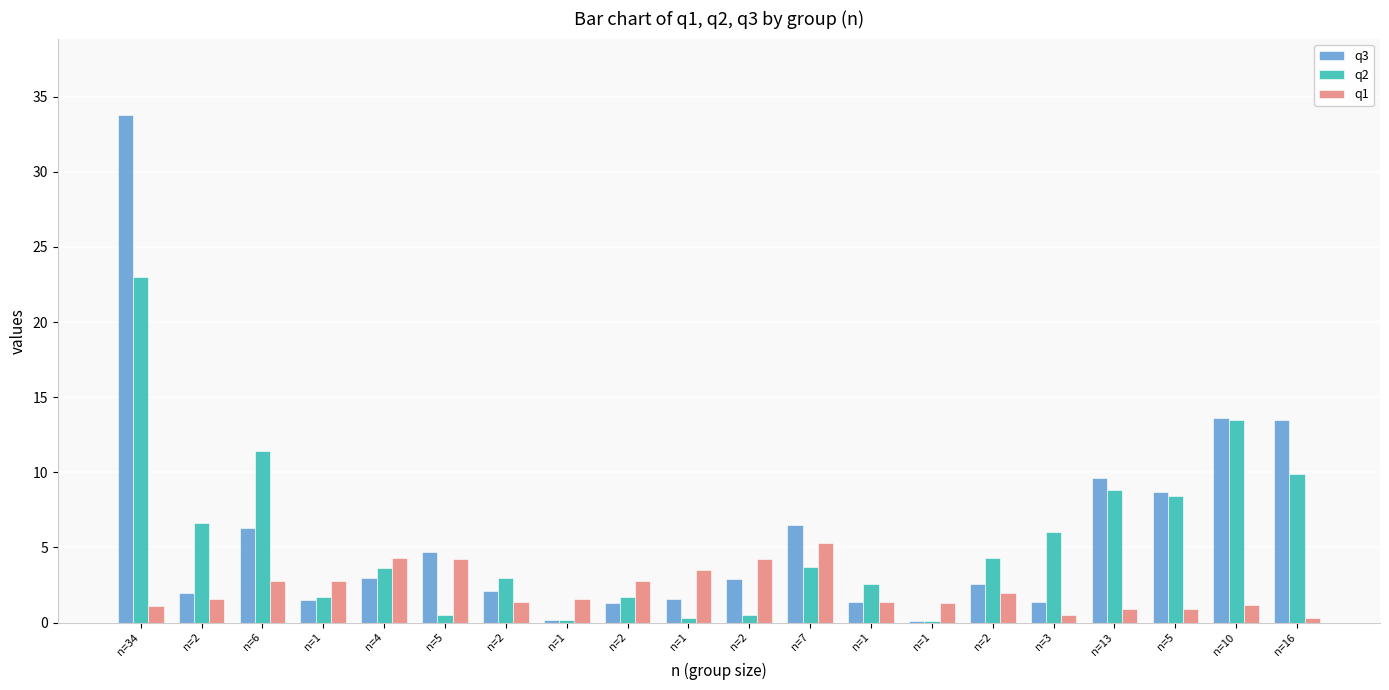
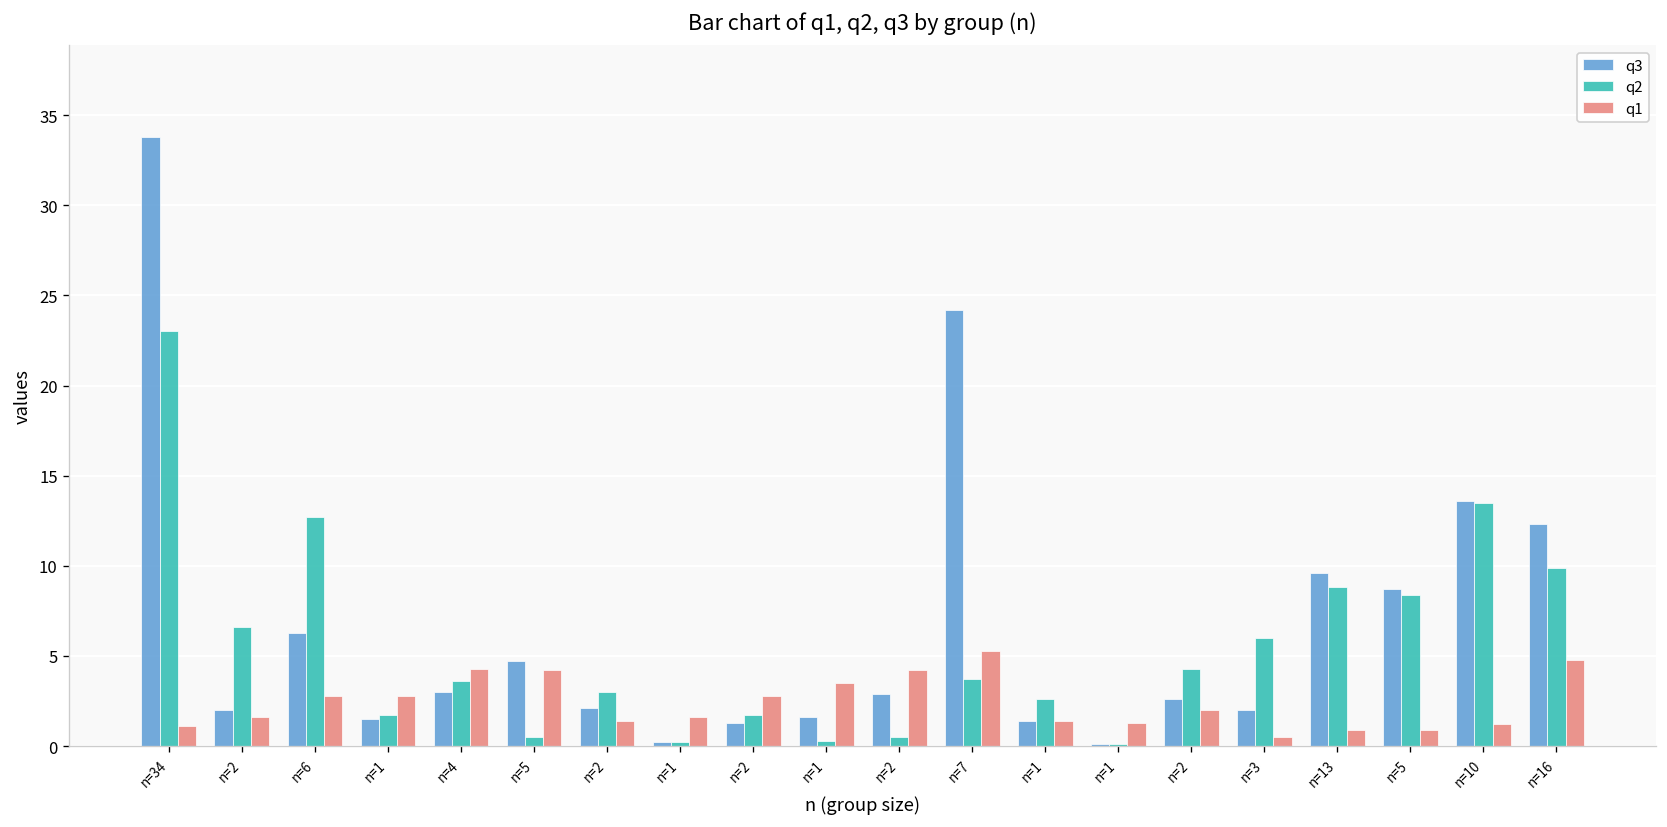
q2, n=6: 11.4 -> 12.7
q3, n=7: 6.5 -> 24.2
q3, n=3: 1.4 -> 2.0
q3, n=16: 13.5 -> 12.3
q1, n=16: 0.3 -> 4.8
